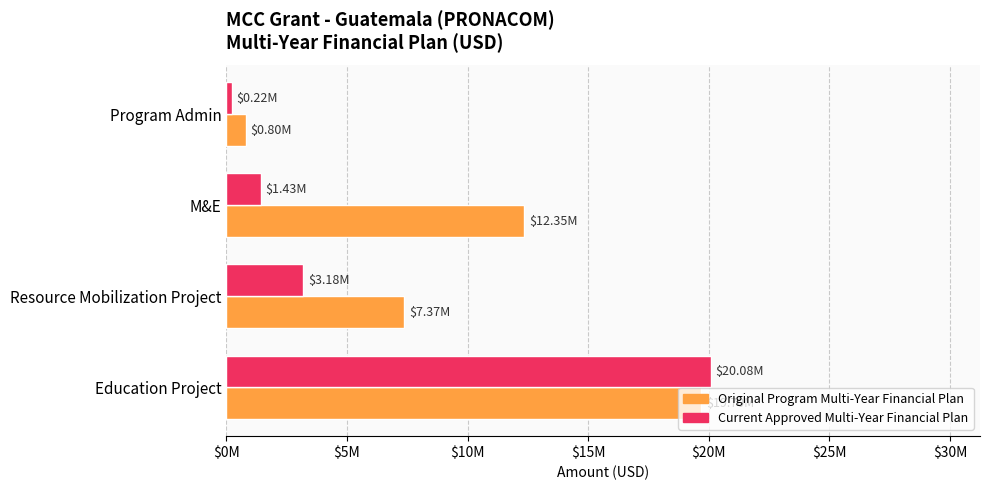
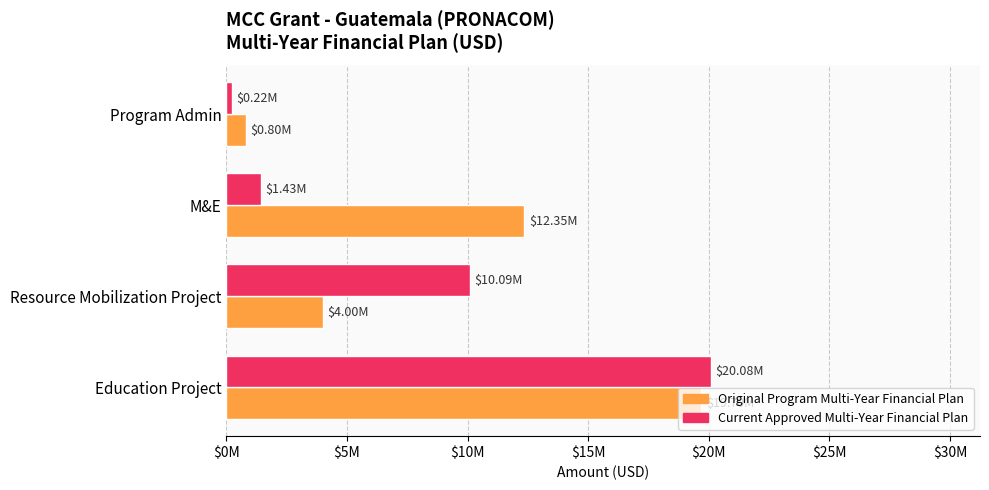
Current Approved Multi-Year Financial Plan, Resource Mobilization Project: $3.18M -> $10.09M
Original Program Multi-Year Financial Plan, Resource Mobilization Project: $7.37M -> $4.00M
